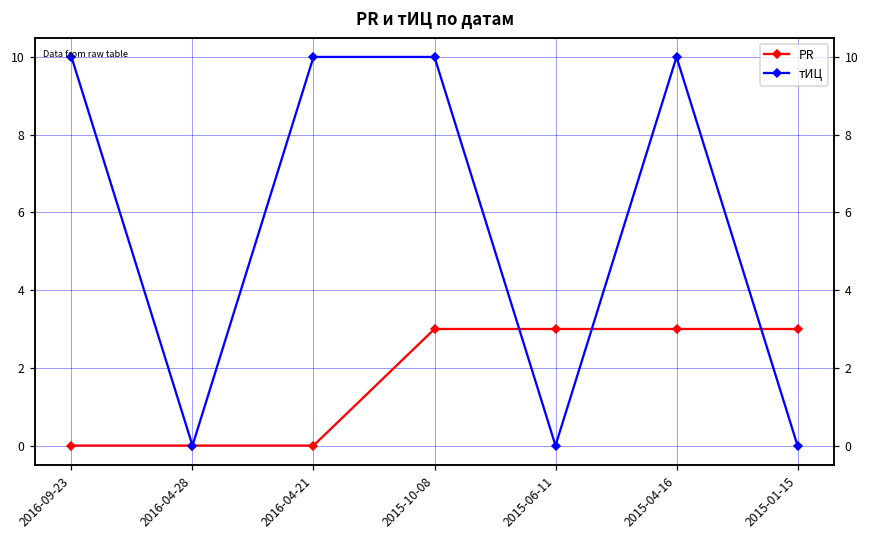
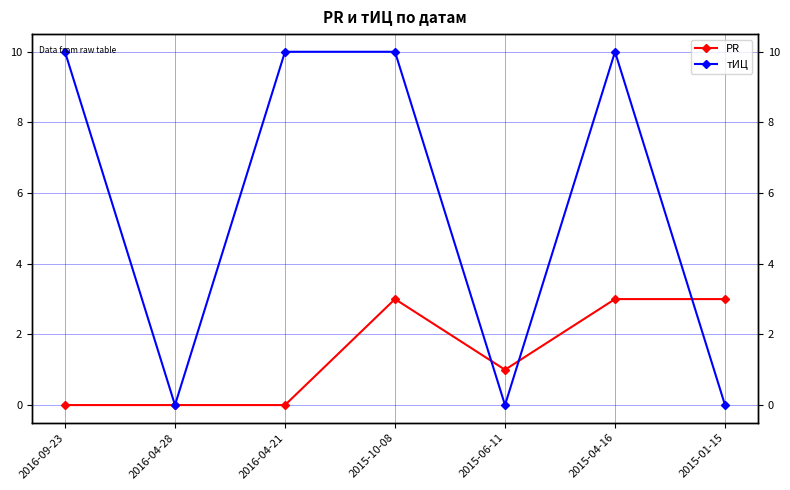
PR, 2015-06-11: 3 -> 1
